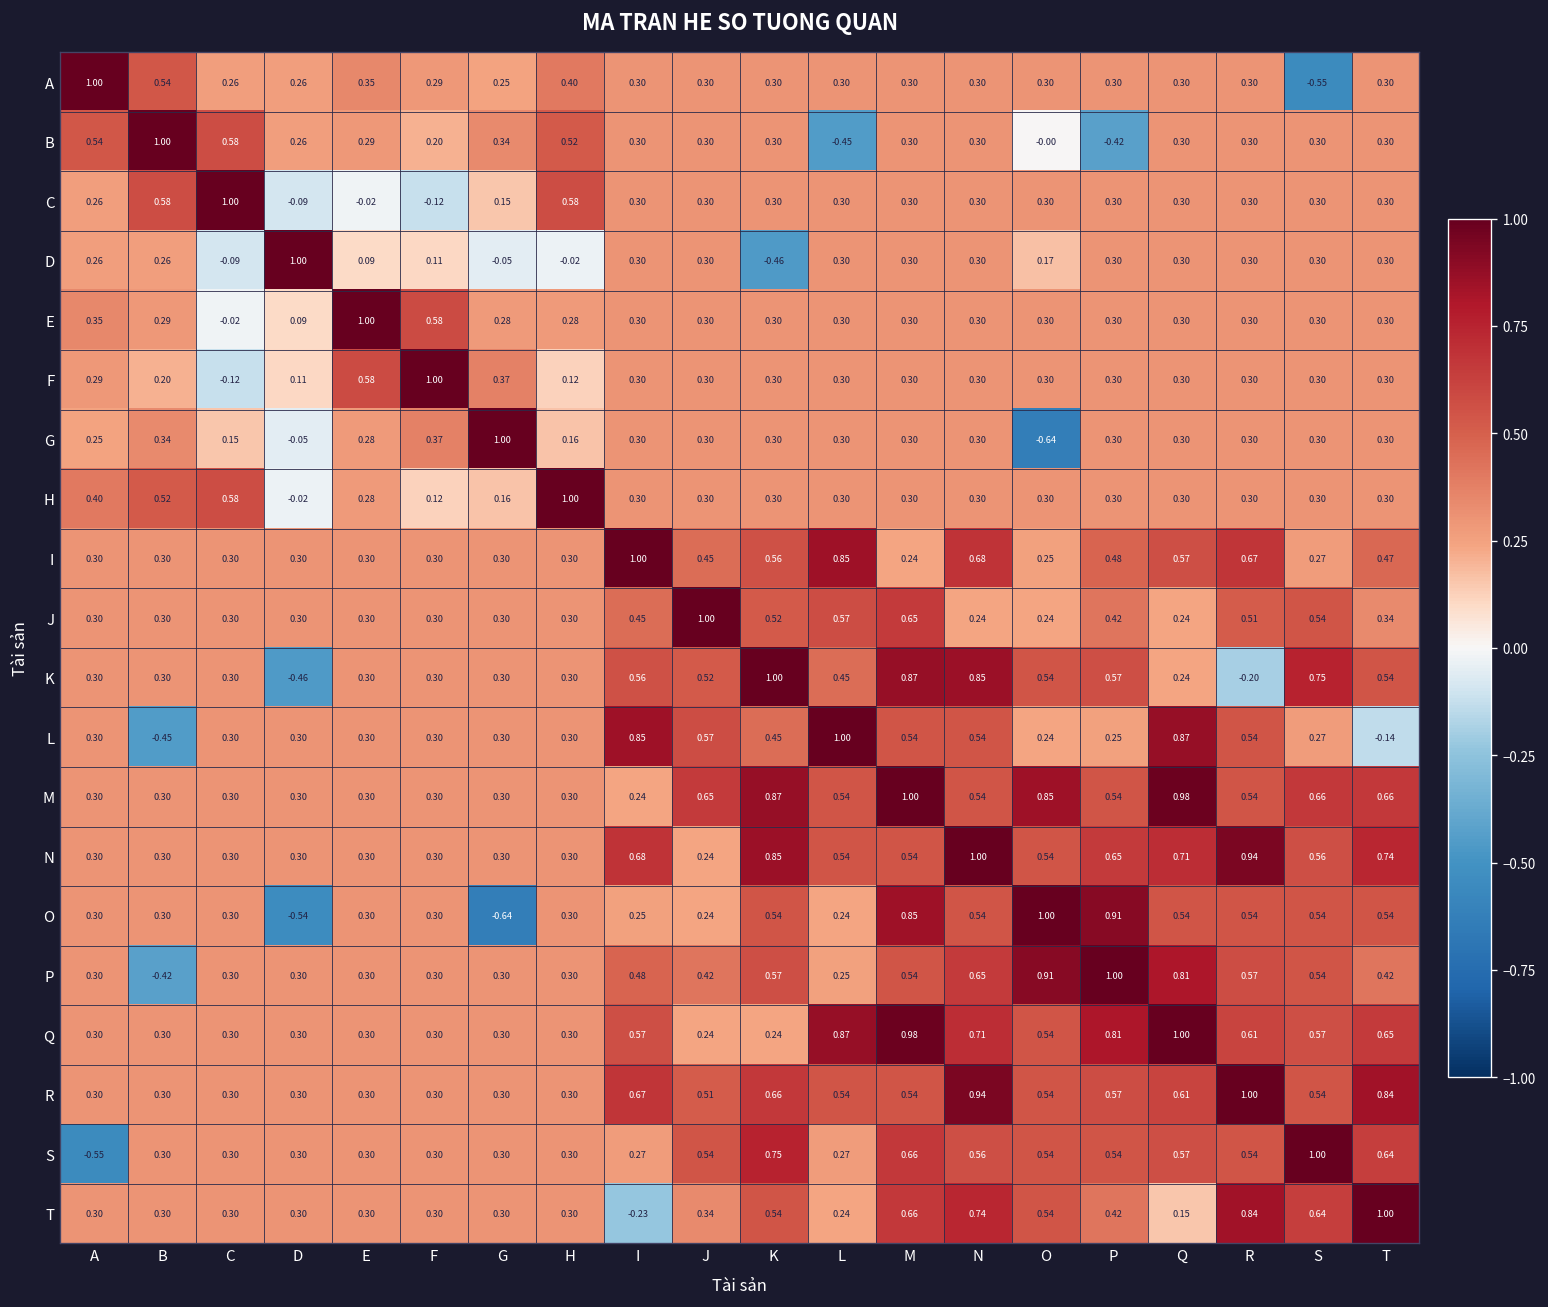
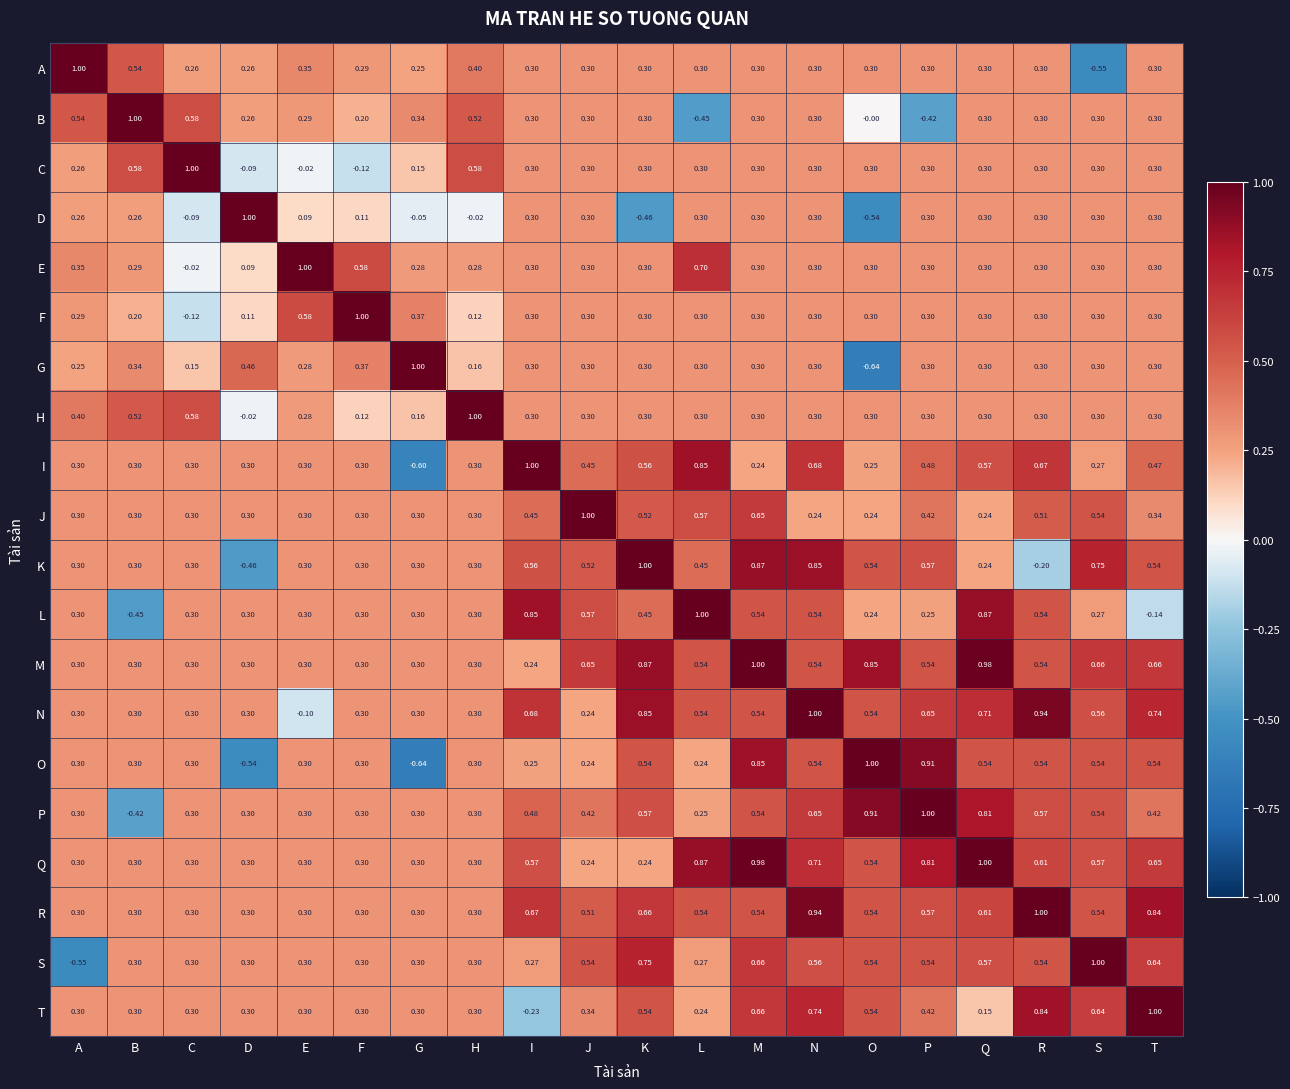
D, O: 0.17 -> -0.54
E, L: 0.30 -> 0.70
G, D: -0.05 -> 0.46
I, G: 0.30 -> -0.60
N, E: 0.30 -> -0.10
